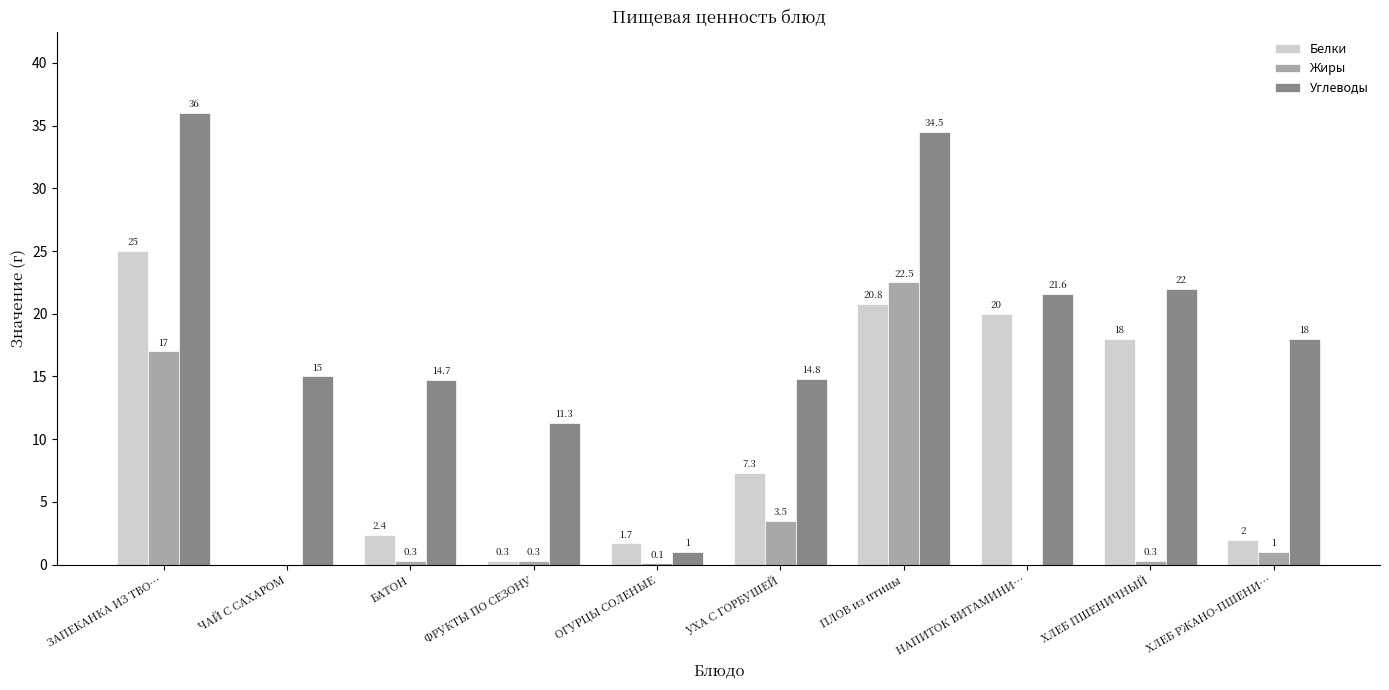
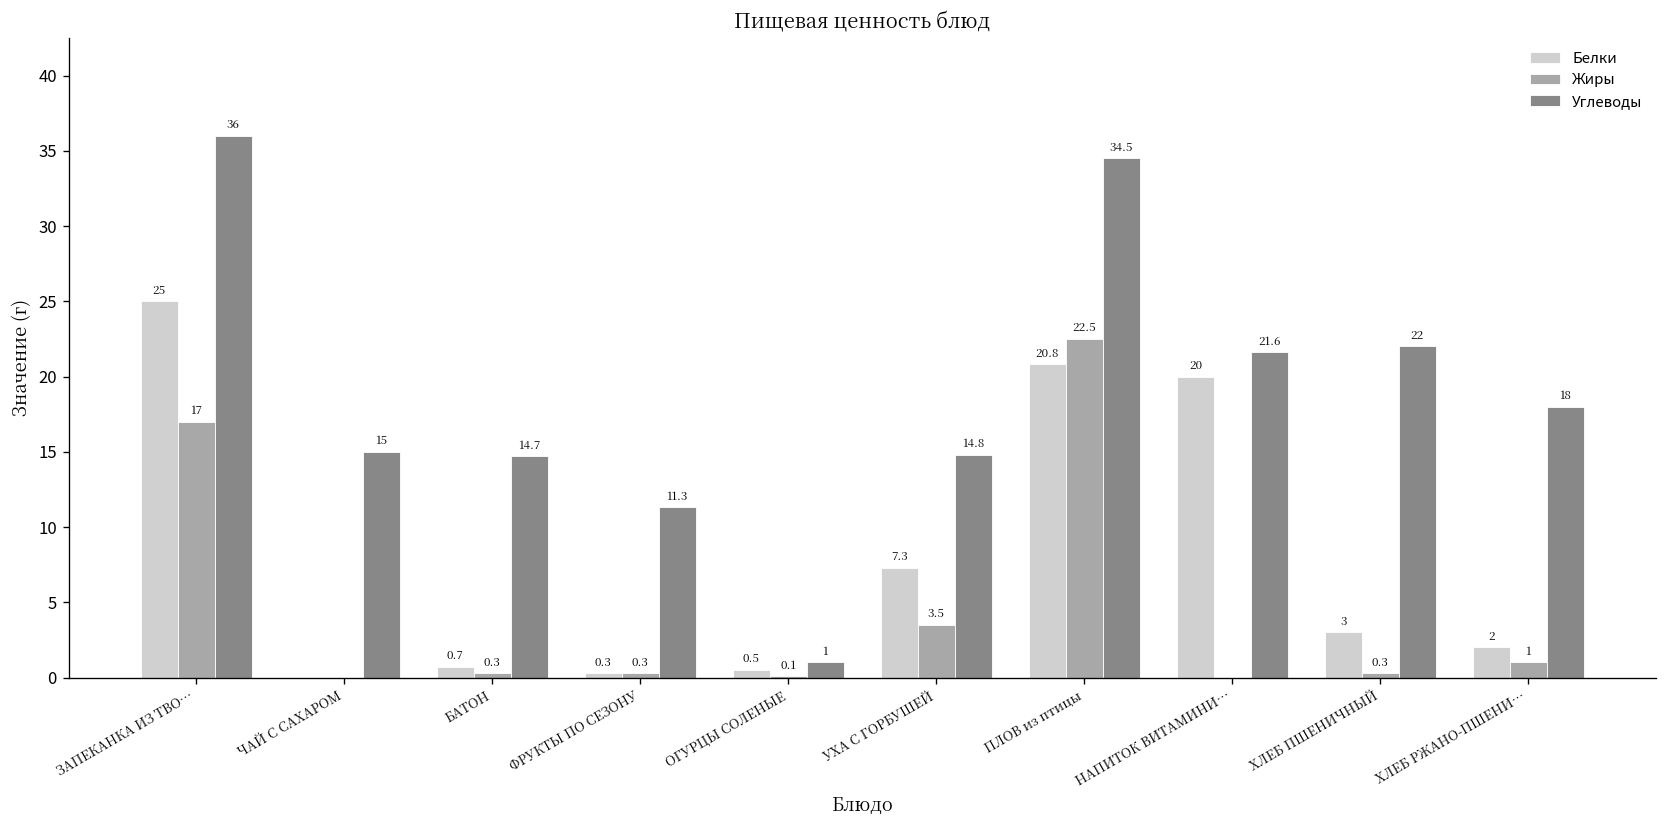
Белки, БАТОН: 2.4 -> 0.7
Белки, ОГУРЦЫ СОЛЕНЫЕ: 1.7 -> 0.5
Белки, ХЛЕБ ПШЕНИЧНЫЙ: 18 -> 3
